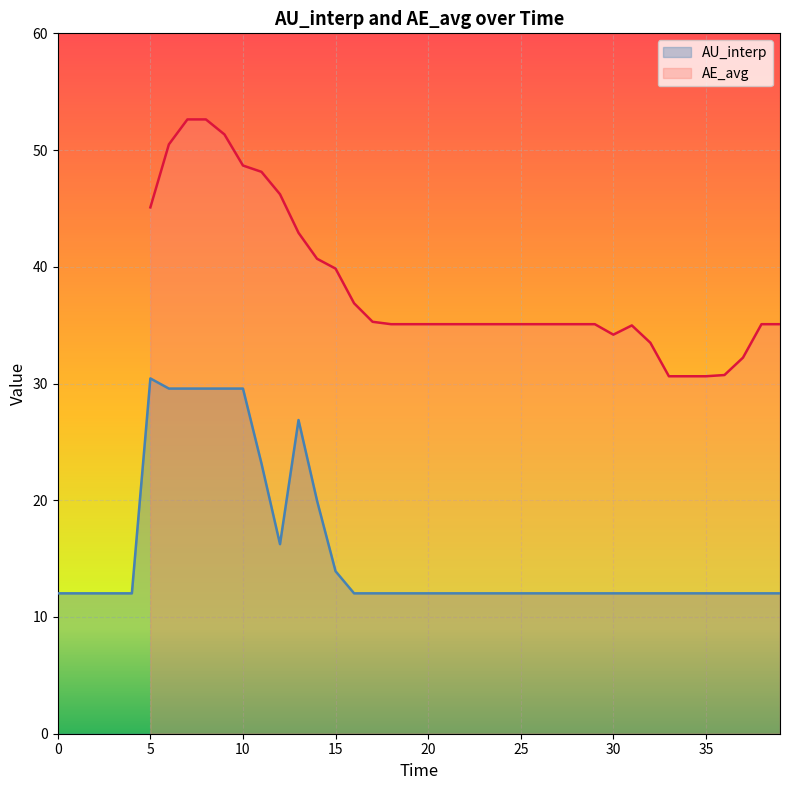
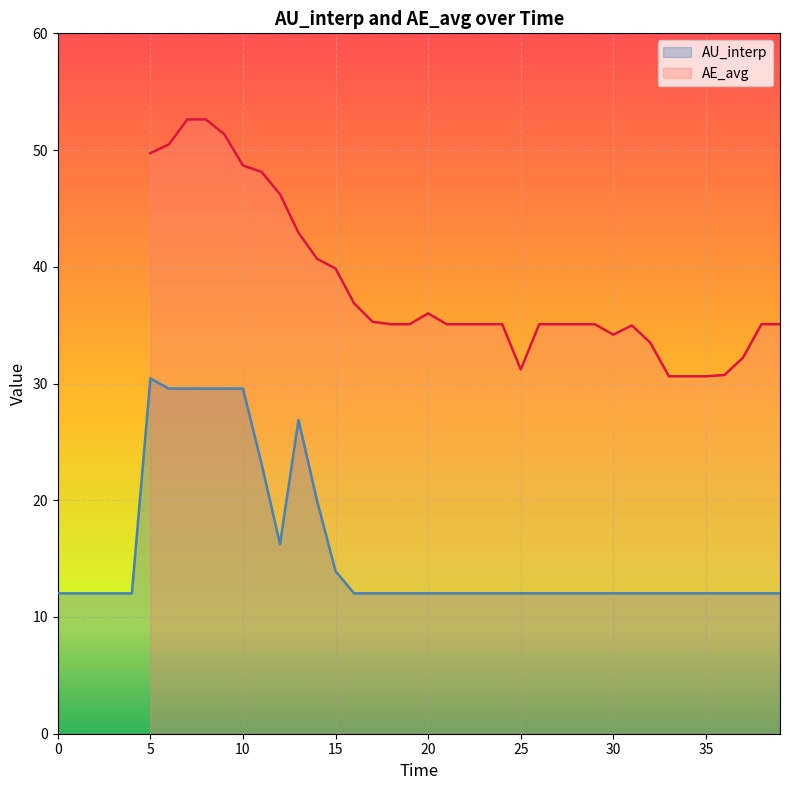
AE_avg, 5: 45.1 -> 49.7
AE_avg, 20: 35.1 -> 36.0
AE_avg, 25: 35.1 -> 31.2
